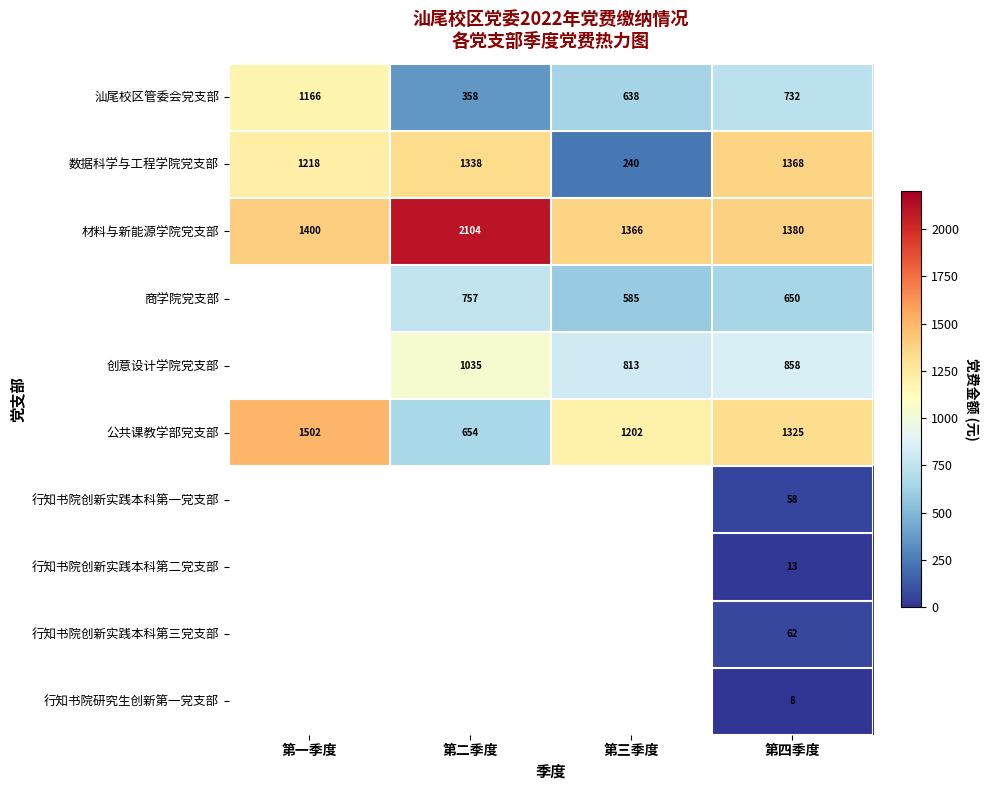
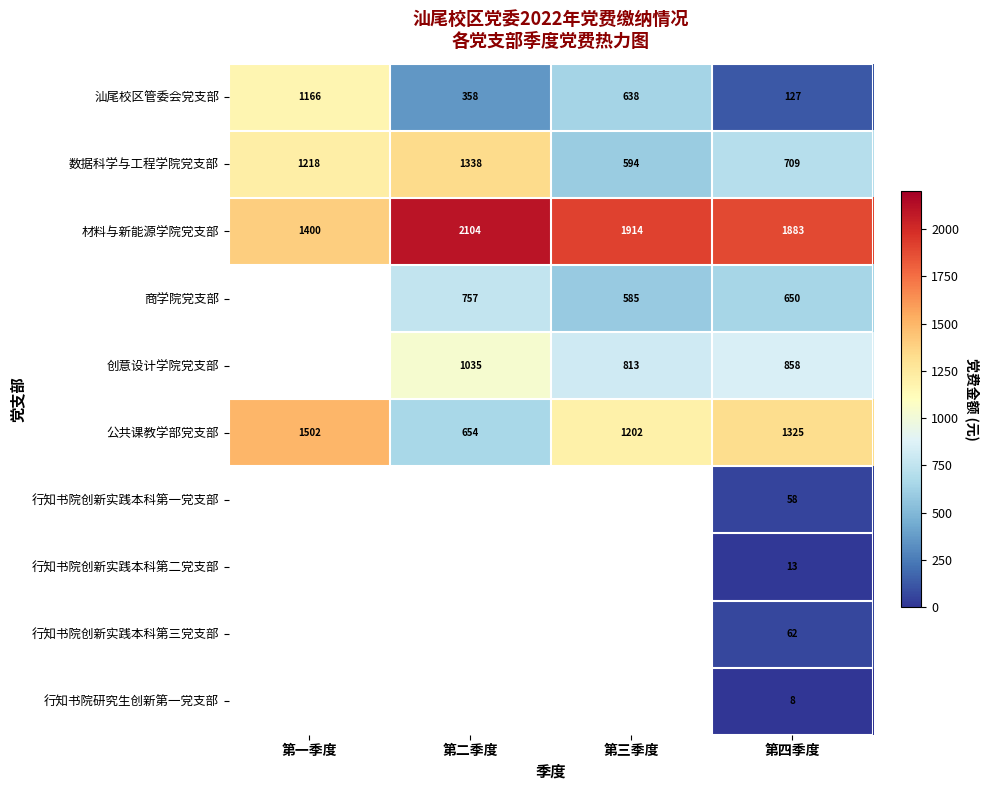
汕尾校区管委会党支部, 第四季度: 732 -> 127
数据科学与工程学院党支部, 第三季度: 240 -> 594
数据科学与工程学院党支部, 第四季度: 1368 -> 709
材料与新能源学院党支部, 第三季度: 1366 -> 1914
材料与新能源学院党支部, 第四季度: 1380 -> 1883
